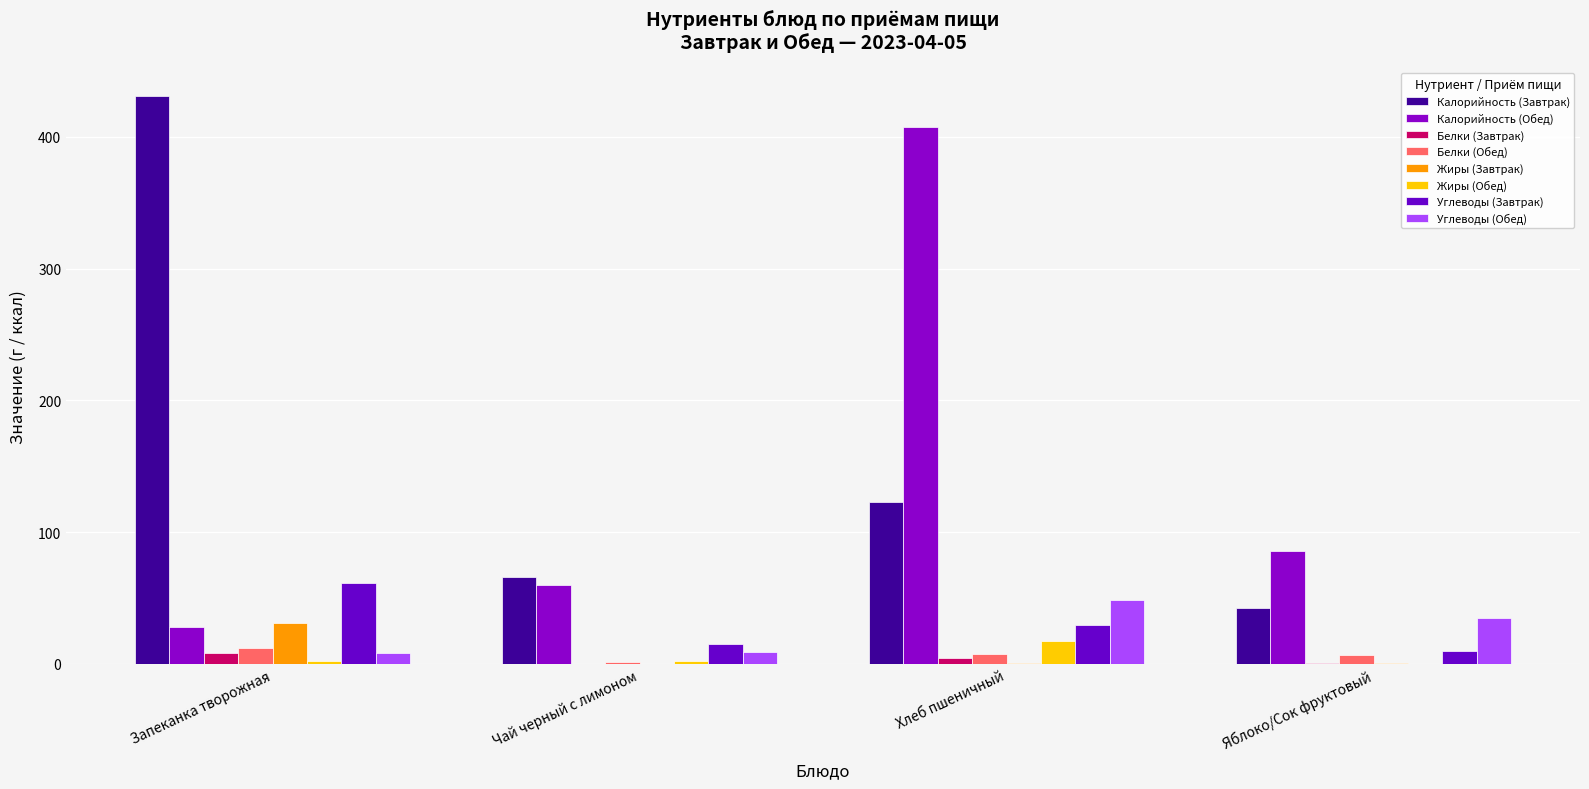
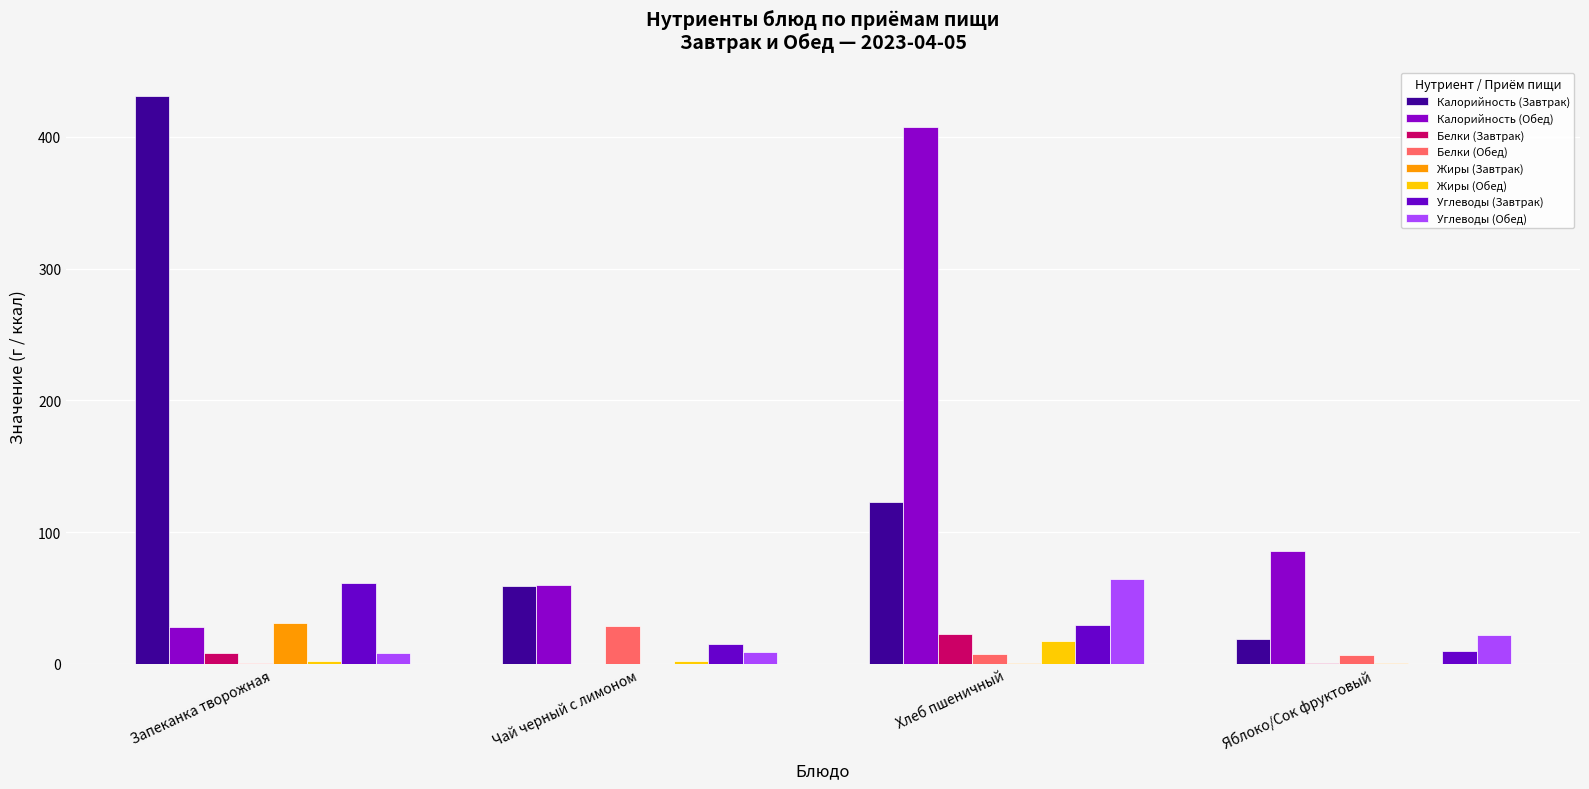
Белки (Обед), Запеканка творожная: 12 -> 0
Калорийность (Завтрак), Чай черный с лимоном: 66 -> 59
Белки (Обед), Чай черный с лимоном: 1 -> 29
Белки (Завтрак), Хлеб пшеничный: 5 -> 23
Углеводы (Обед), Хлеб пшеничный: 48 -> 64
Калорийность (Завтрак), Яблоко/Сок фруктовый: 43 -> 19
Углеводы (Обед), Яблоко/Сок фруктовый: 35 -> 22
